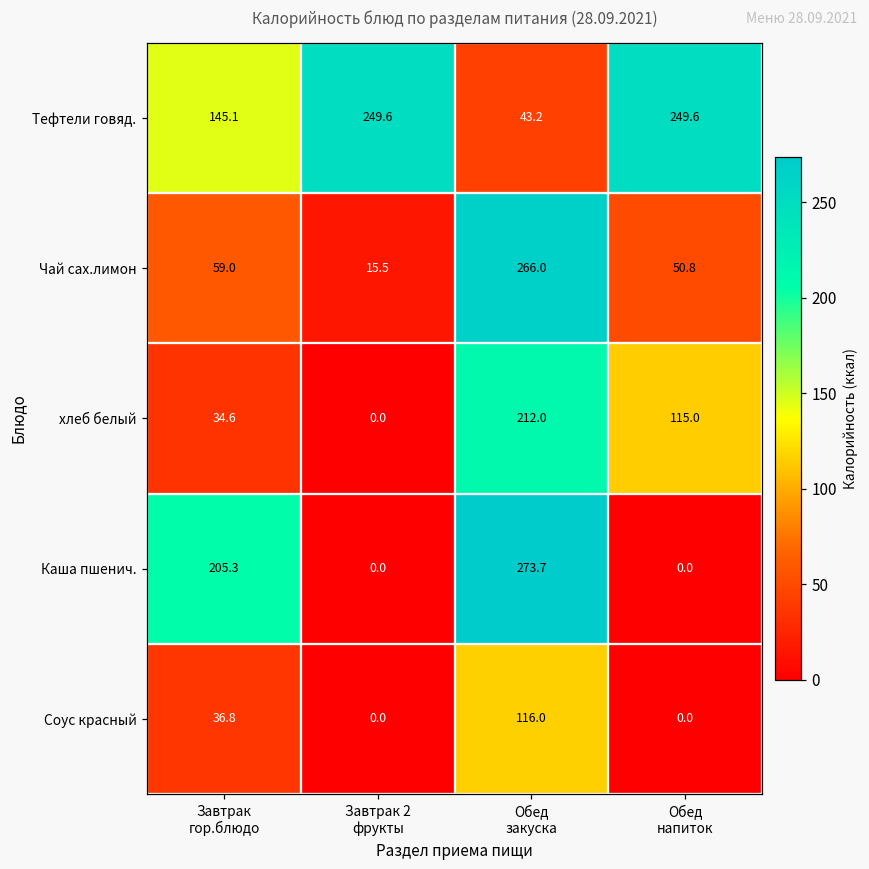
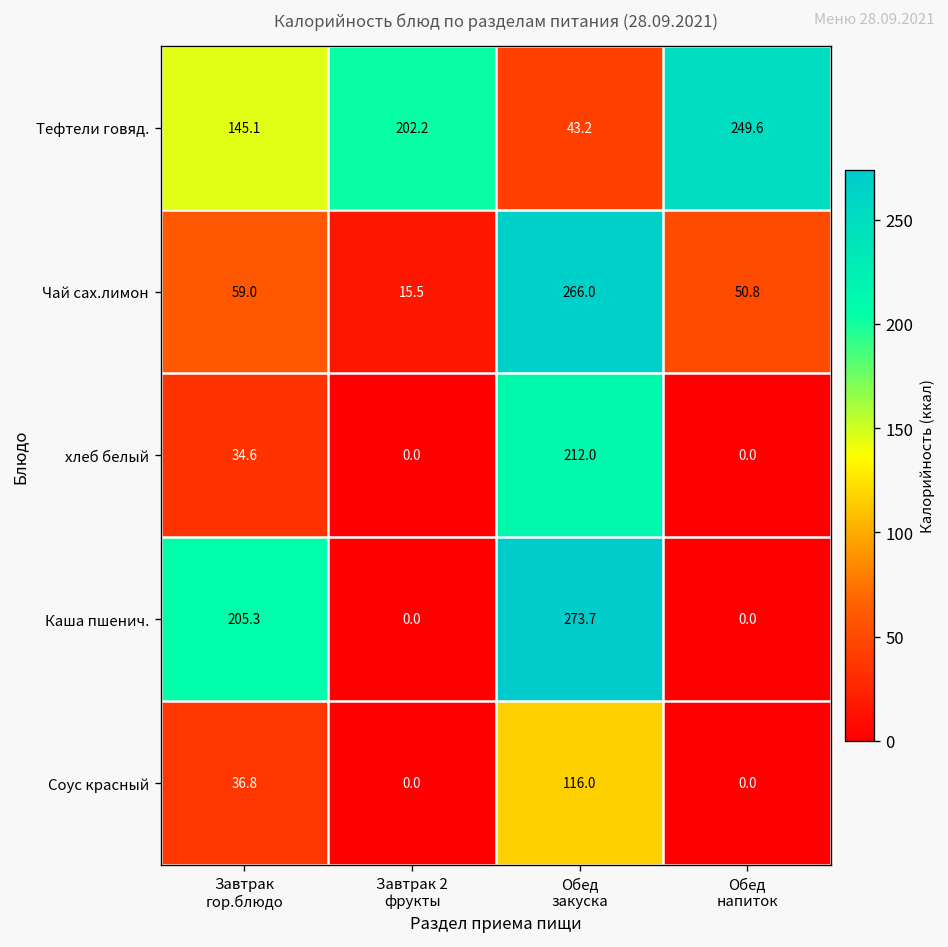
Тефтели говяд., Завтрак 2 фрукты: 249.6 -> 202.2
хлеб белый, Обед напиток: 115.0 -> 0.0
